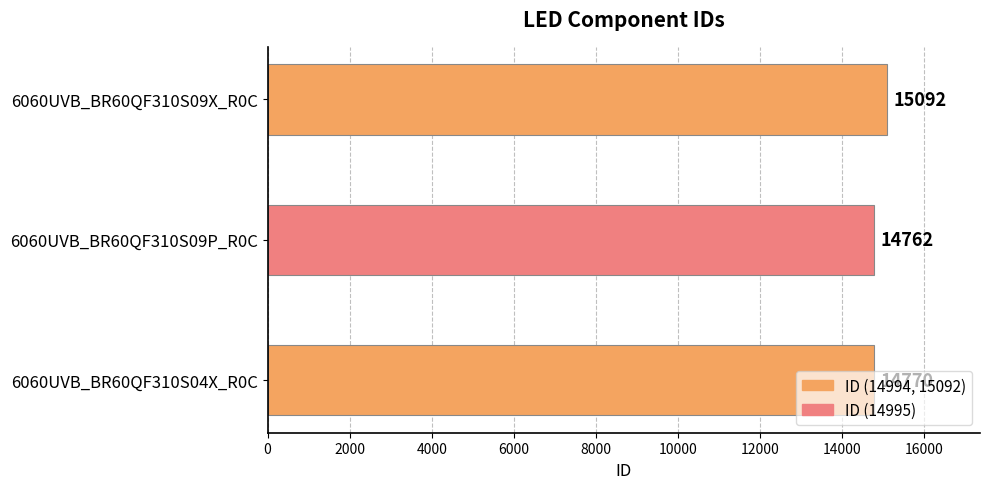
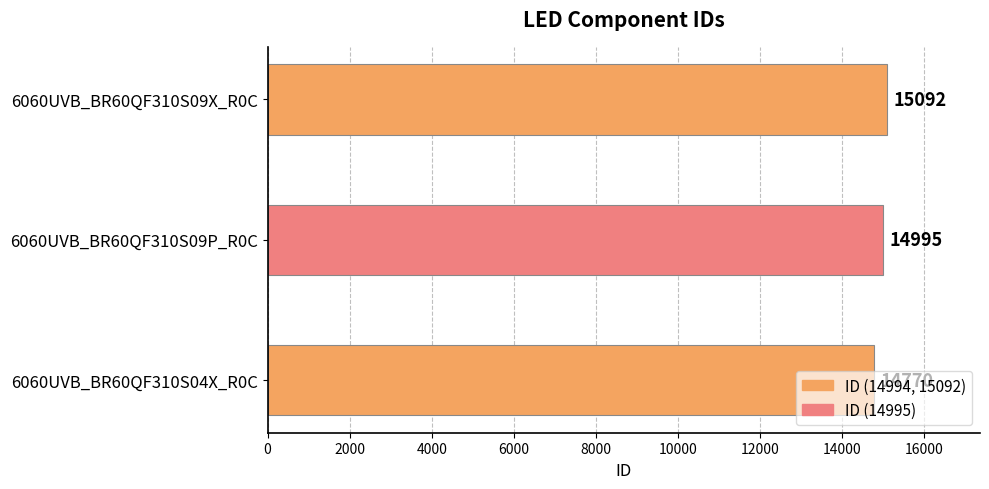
6060UVB_BR60QF310S09P_R0C: 14762 -> 14995
